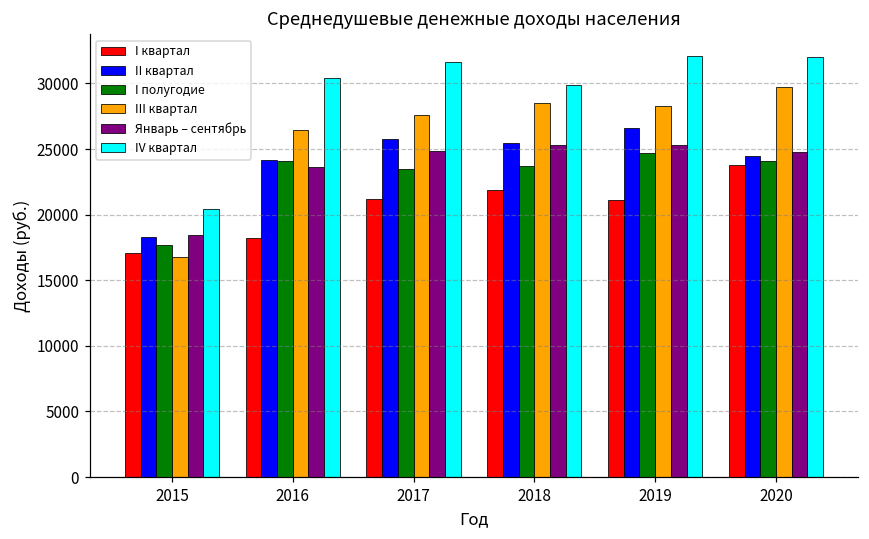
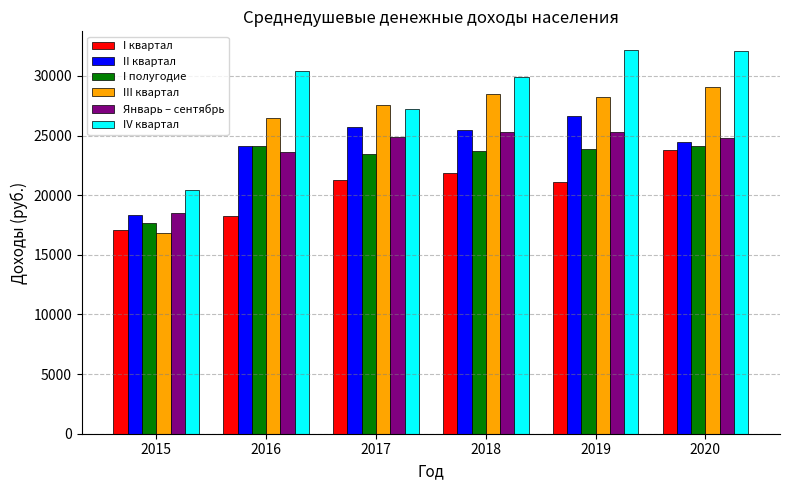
IV квартал, 2017: 31600 -> 27200
I полугодие, 2019: 24700 -> 23900
III квартал, 2020: 29800 -> 29100
